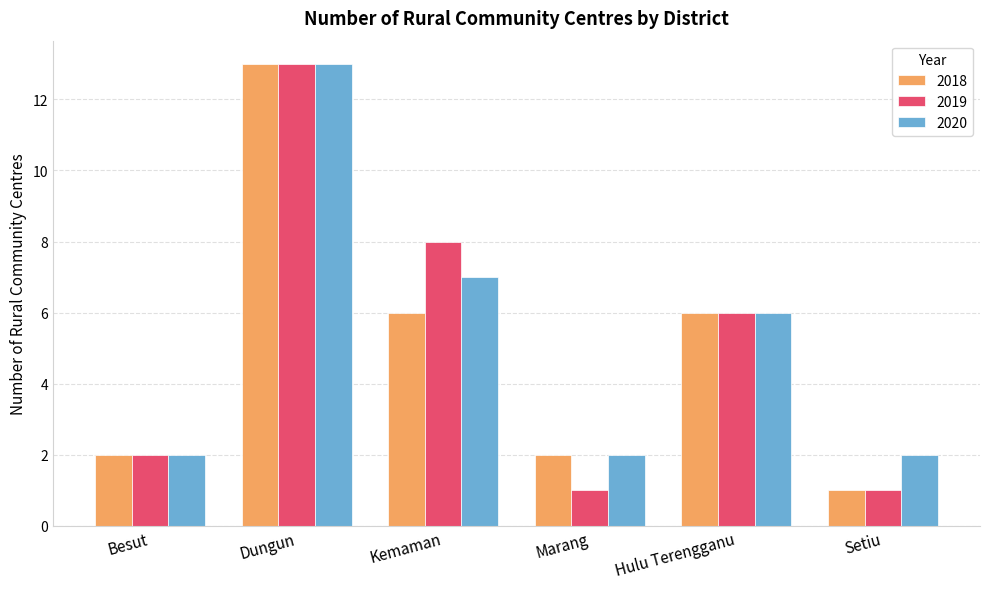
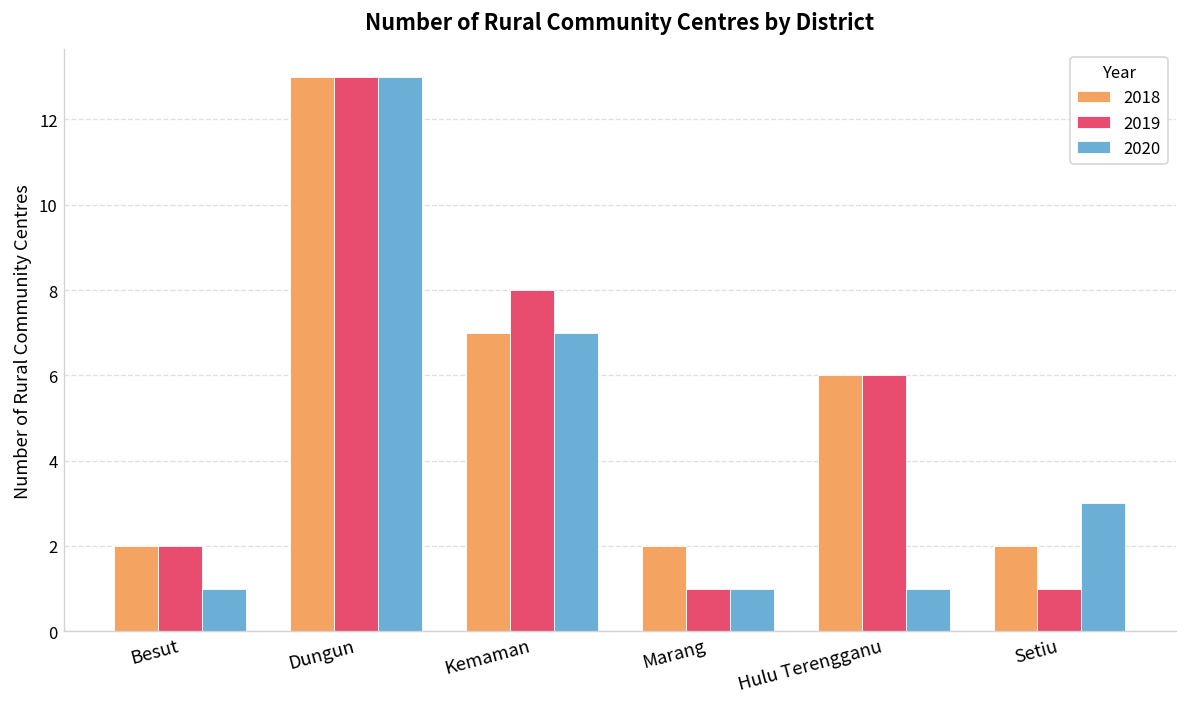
2020, Besut: 2 -> 1
2018, Kemaman: 6 -> 7
2020, Marang: 2 -> 1
2020, Hulu Terengganu: 6 -> 1
2018, Setiu: 1 -> 2
2020, Setiu: 2 -> 3
